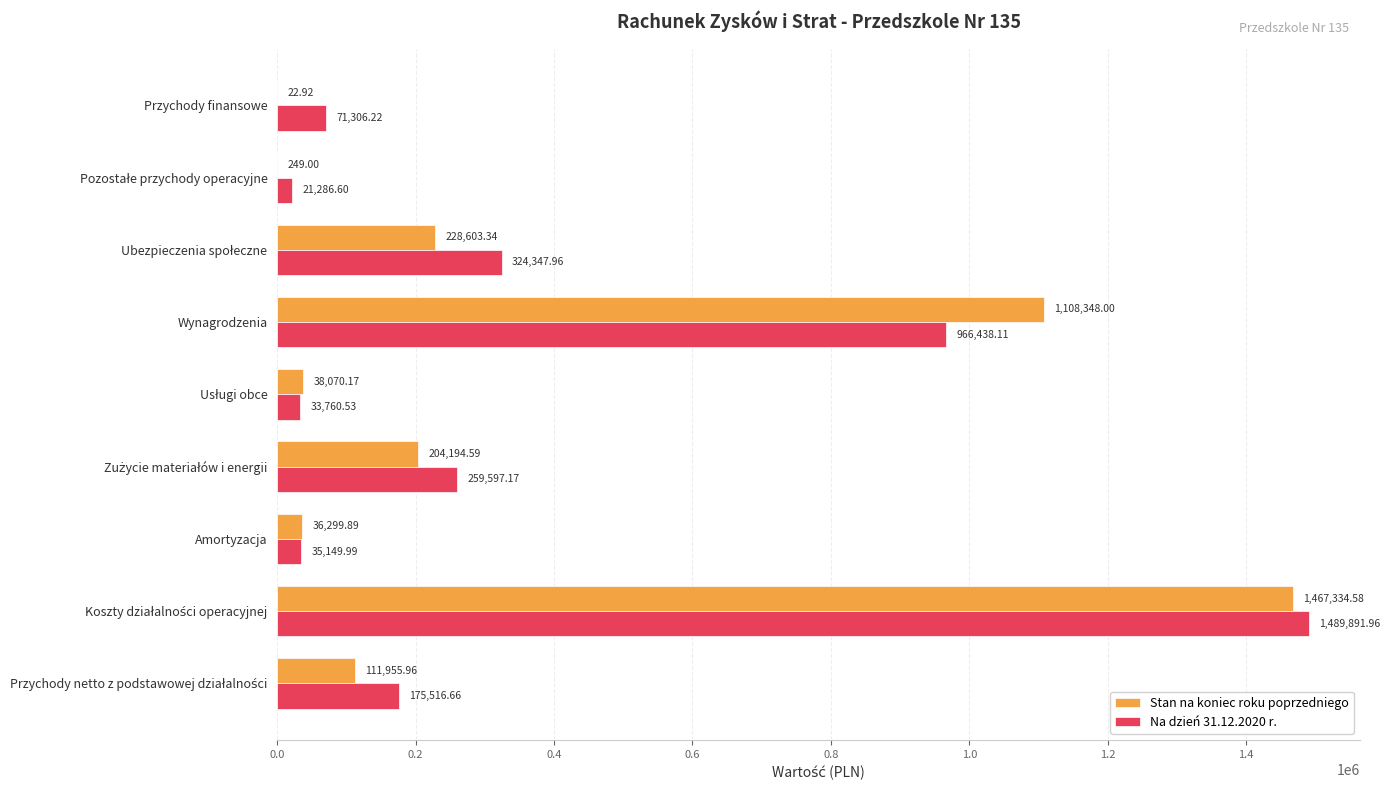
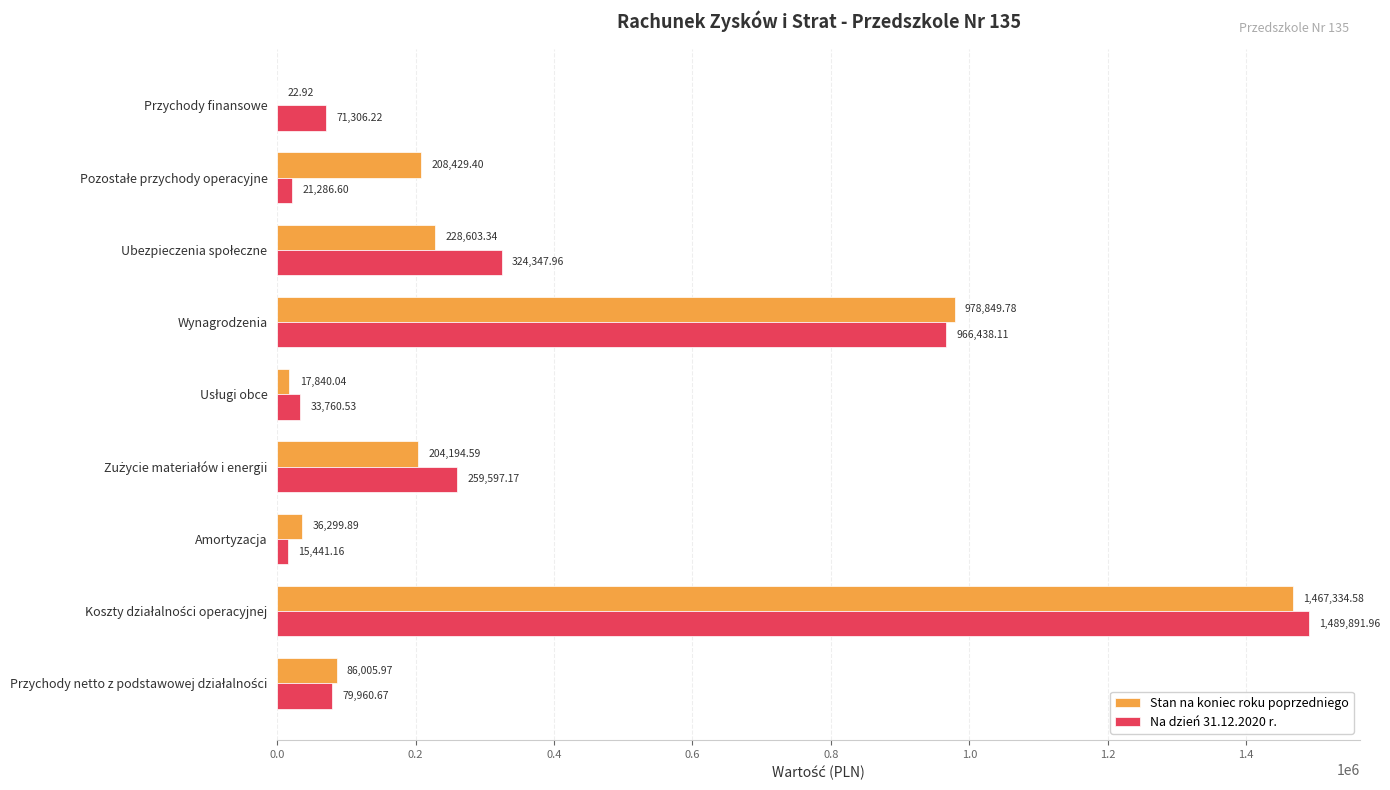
Stan na koniec roku poprzedniego, Pozostałe przychody operacyjne: 249.00 -> 208,429.40
Stan na koniec roku poprzedniego, Wynagrodzenia: 1,108,348.00 -> 978,849.78
Stan na koniec roku poprzedniego, Usługi obce: 38,070.17 -> 17,840.04
Na dzień 31.12.2020 r., Amortyzacja: 35,149.99 -> 15,441.16
Stan na koniec roku poprzedniego, Przychody netto z podstawowej działalności: 111,955.96 -> 86,005.97
Na dzień 31.12.2020 r., Przychody netto z podstawowej działalności: 175,516.66 -> 79,960.67
